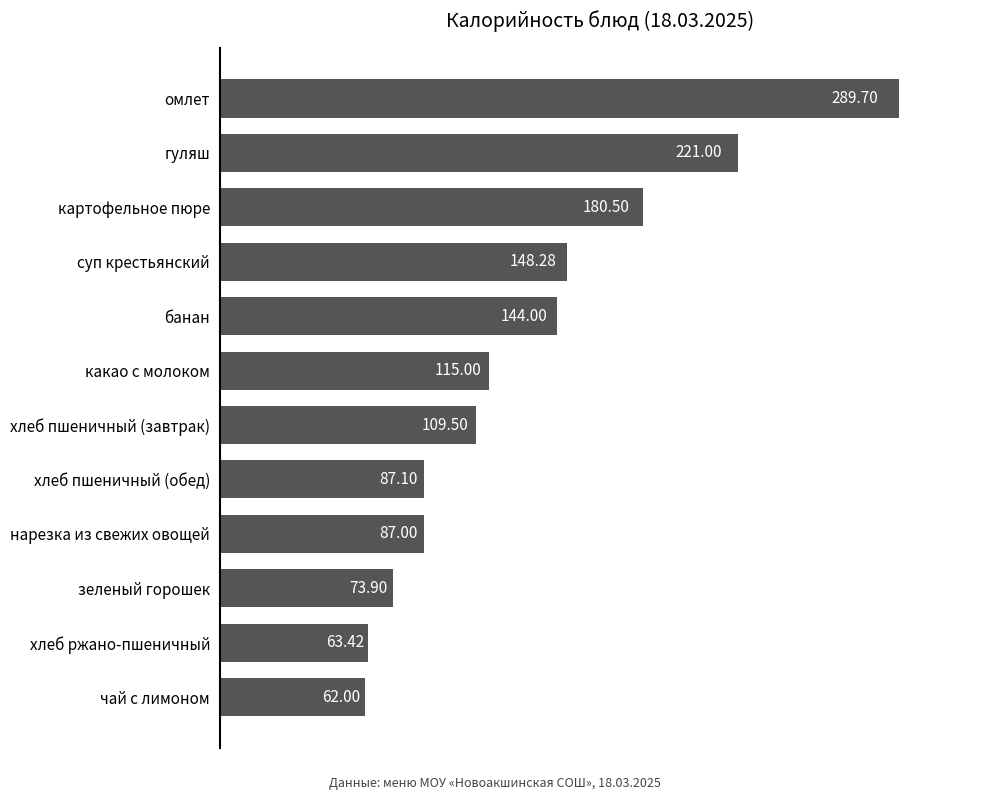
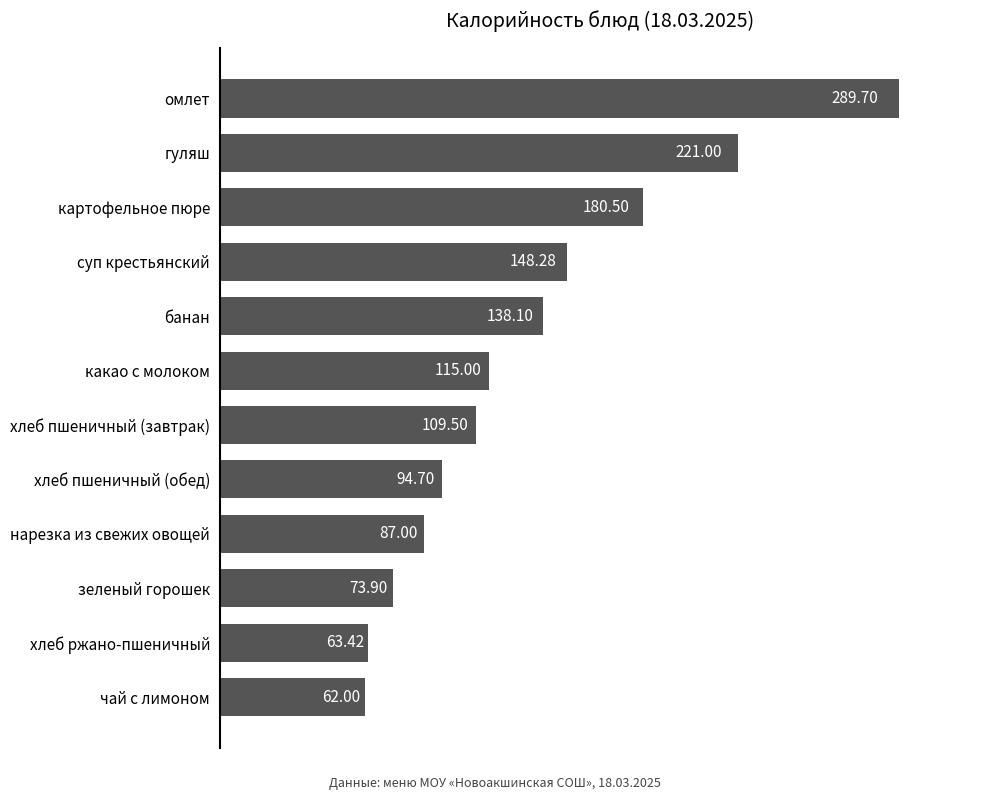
банан: 144.00 -> 138.10
хлеб пшеничный (обед): 87.10 -> 94.70
